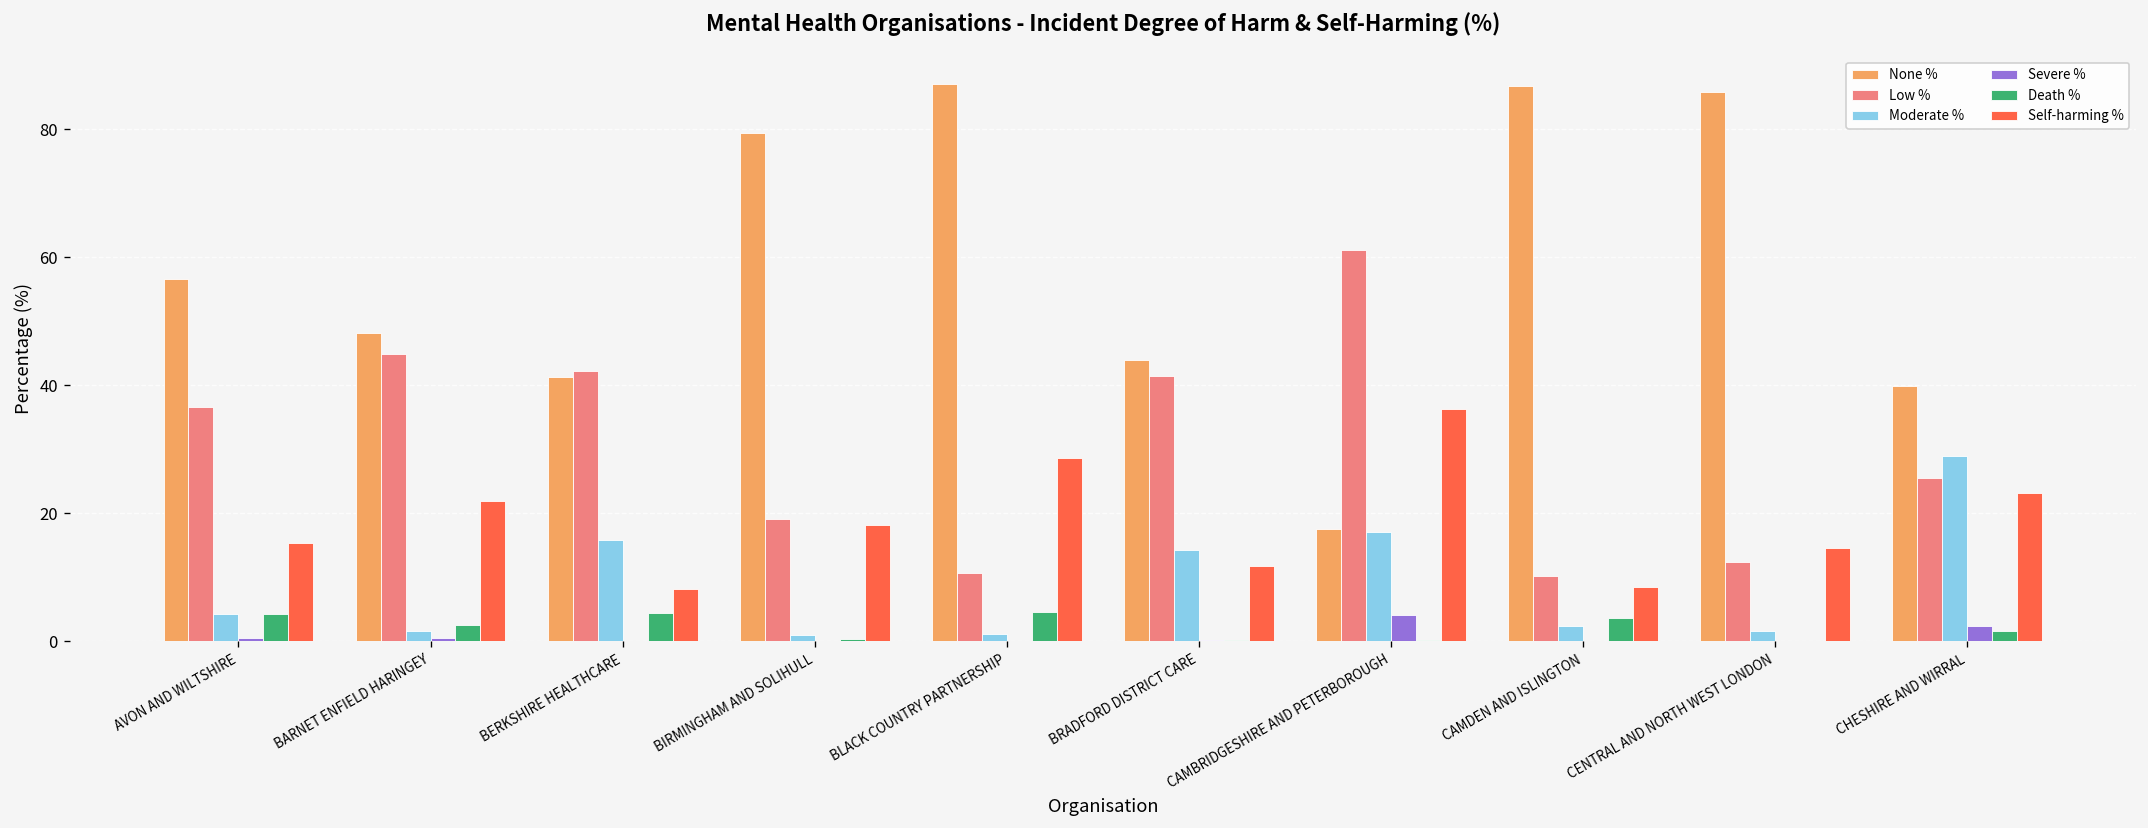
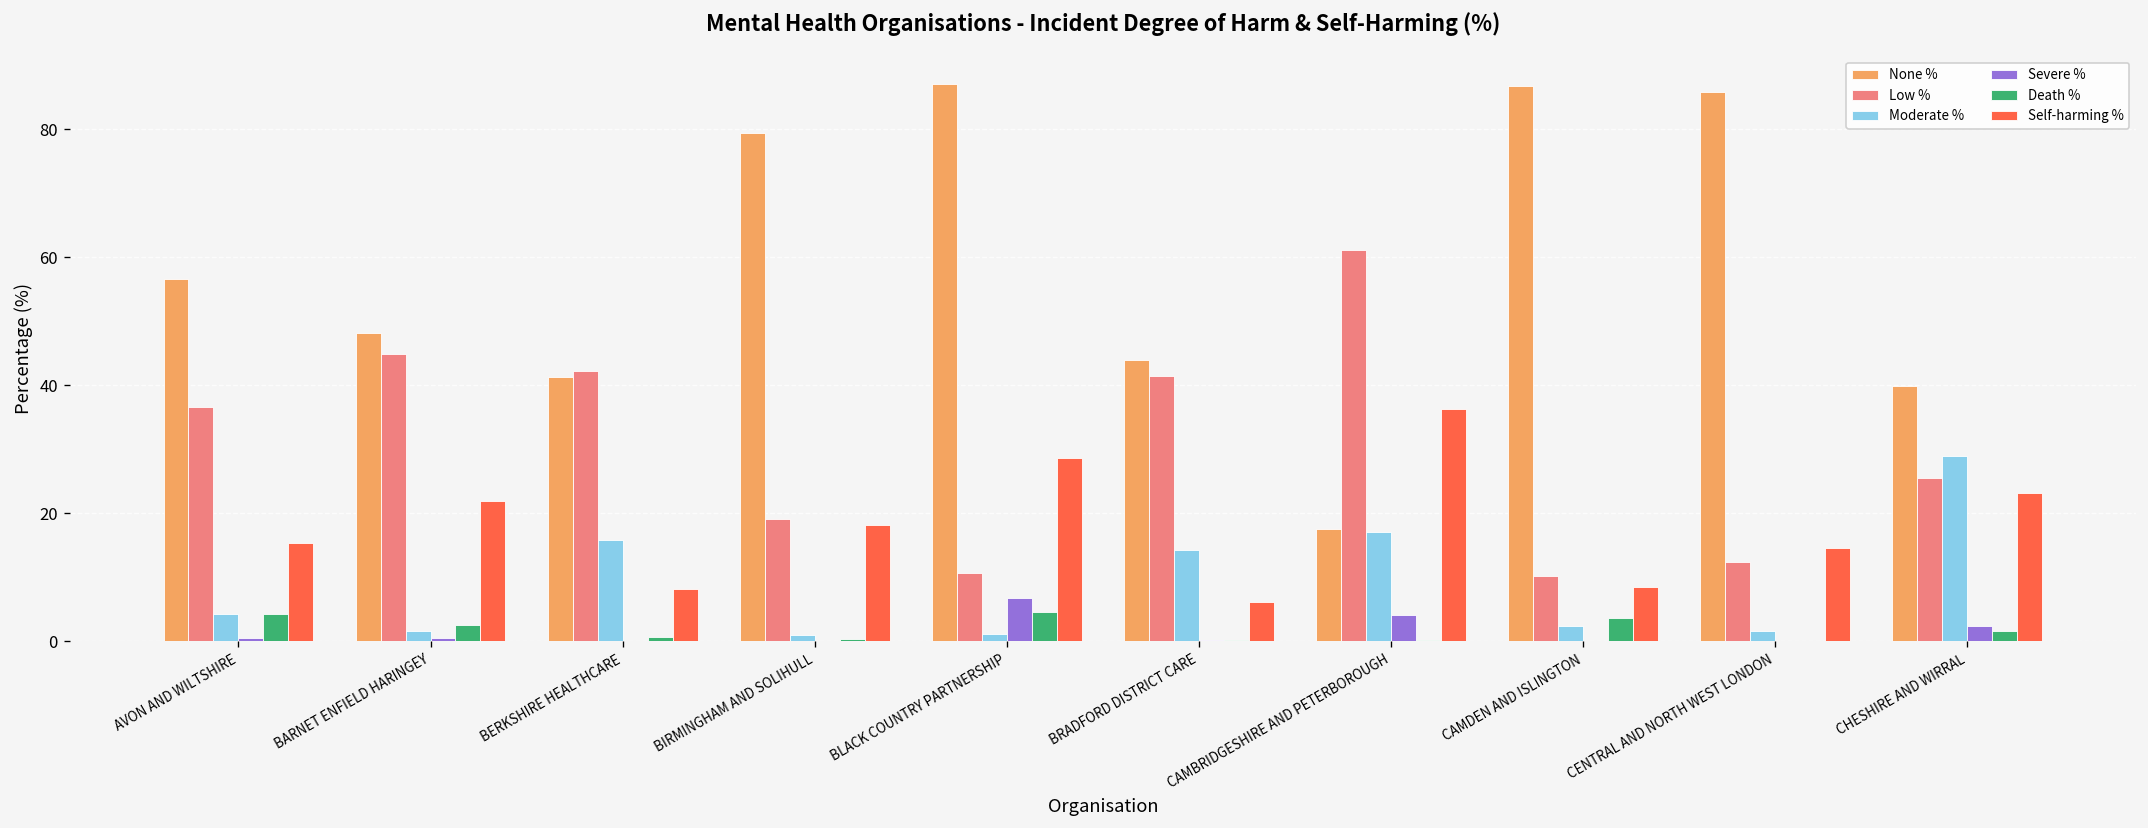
Death %, BERKSHIRE HEALTHCARE: 4 -> 1
Severe %, BLACK COUNTRY PARTNERSHIP: 0 -> 7
Self-harming %, BRADFORD DISTRICT CARE: 12 -> 6
